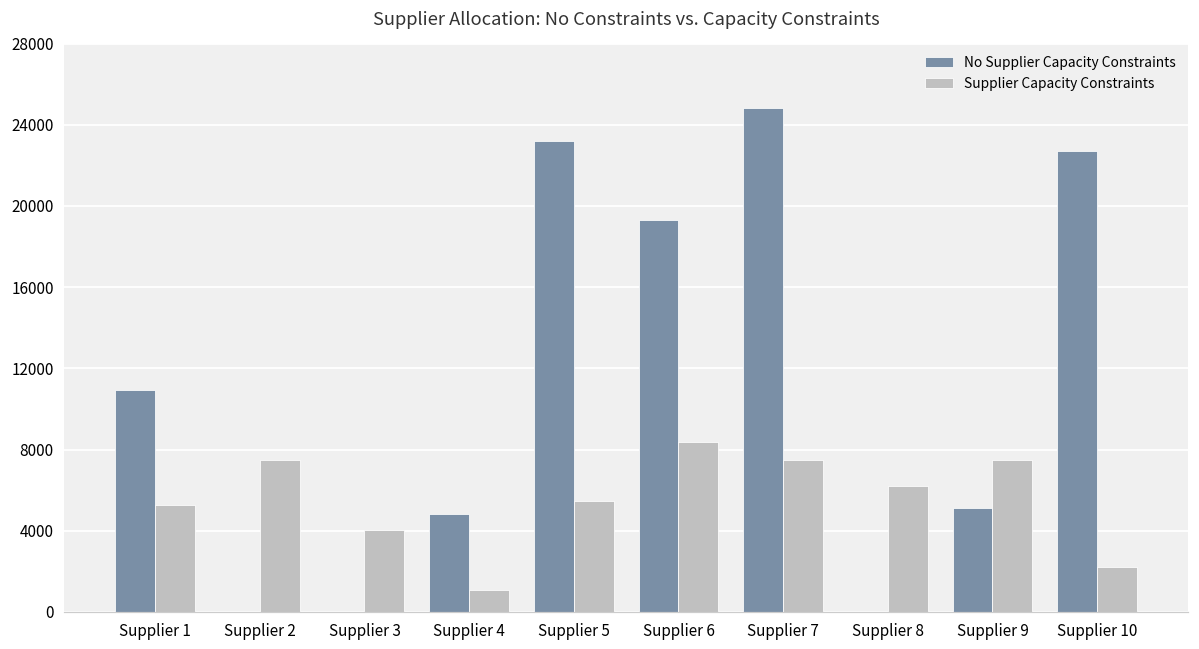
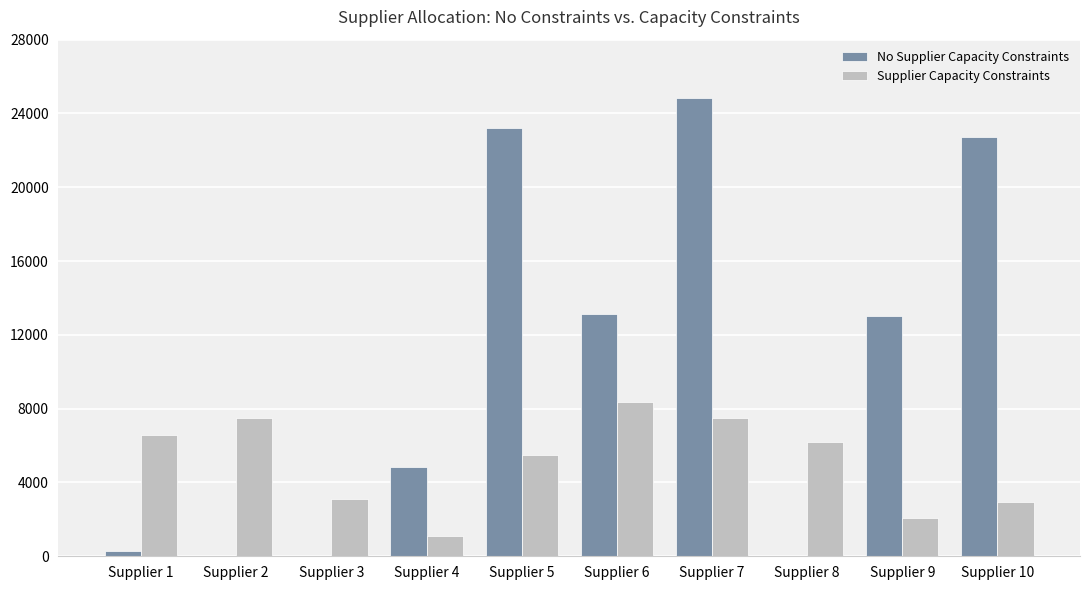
No Supplier Capacity Constraints, Supplier 1: 10900 -> 300
Supplier Capacity Constraints, Supplier 1: 5300 -> 6500
Supplier Capacity Constraints, Supplier 3: 4000 -> 3100
No Supplier Capacity Constraints, Supplier 6: 19300 -> 13100
No Supplier Capacity Constraints, Supplier 9: 5100 -> 13000
Supplier Capacity Constraints, Supplier 9: 7500 -> 2100
Supplier Capacity Constraints, Supplier 10: 2200 -> 2900
